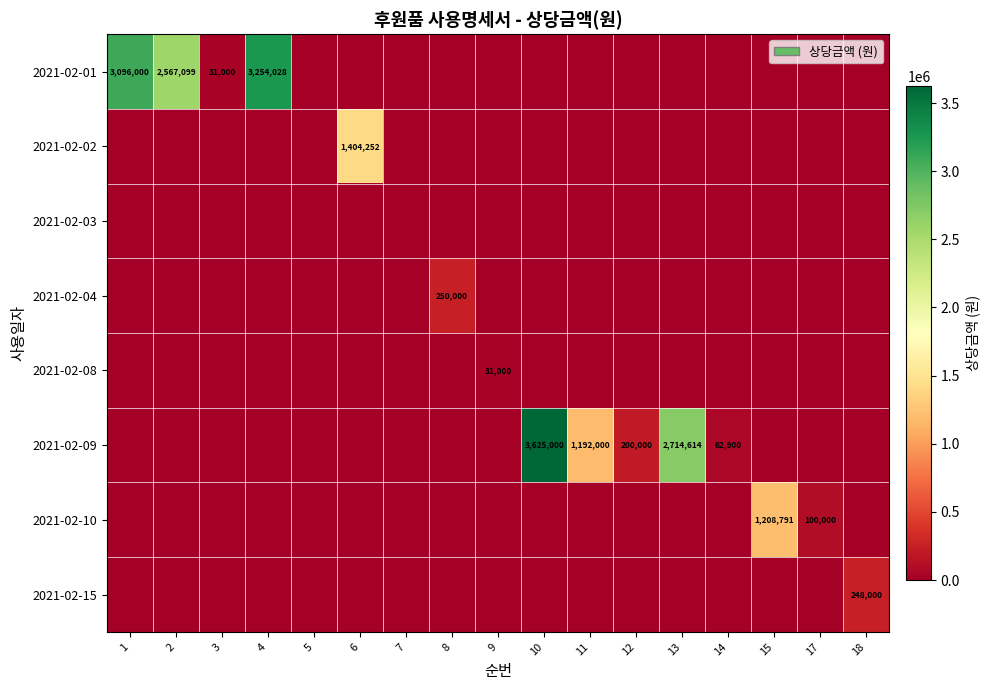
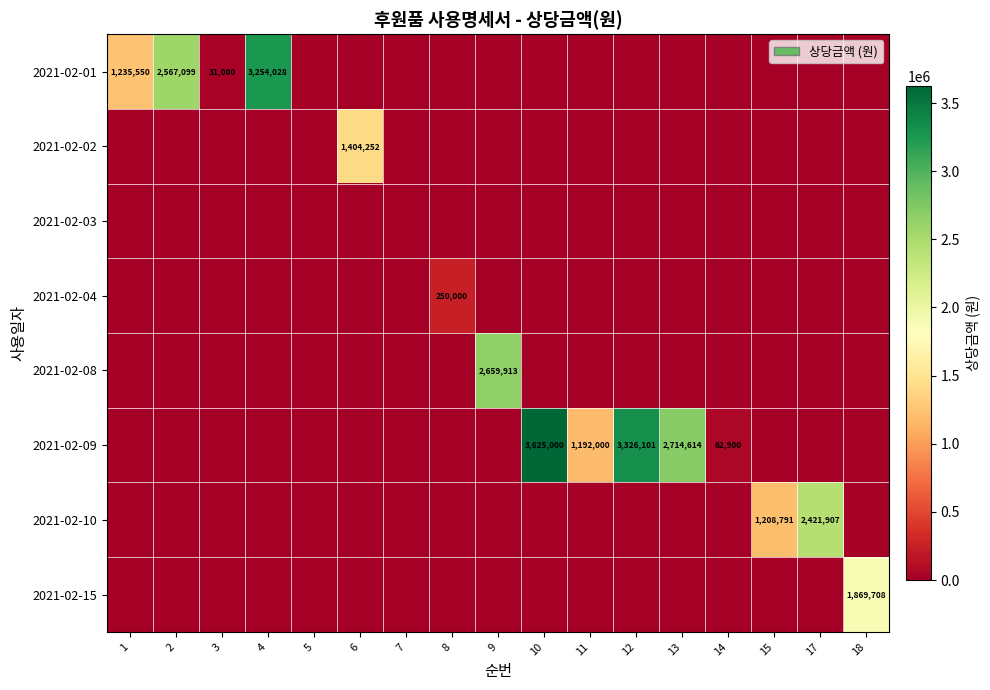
2021-02-01, 1: 3,096,000 -> 1,235,550
2021-02-08, 9: 31,000 -> 2,659,913
2021-02-09, 12: 200,000 -> 3,326,101
2021-02-10, 17: 100,000 -> 2,421,907
2021-02-15, 18: 248,000 -> 1,869,708
